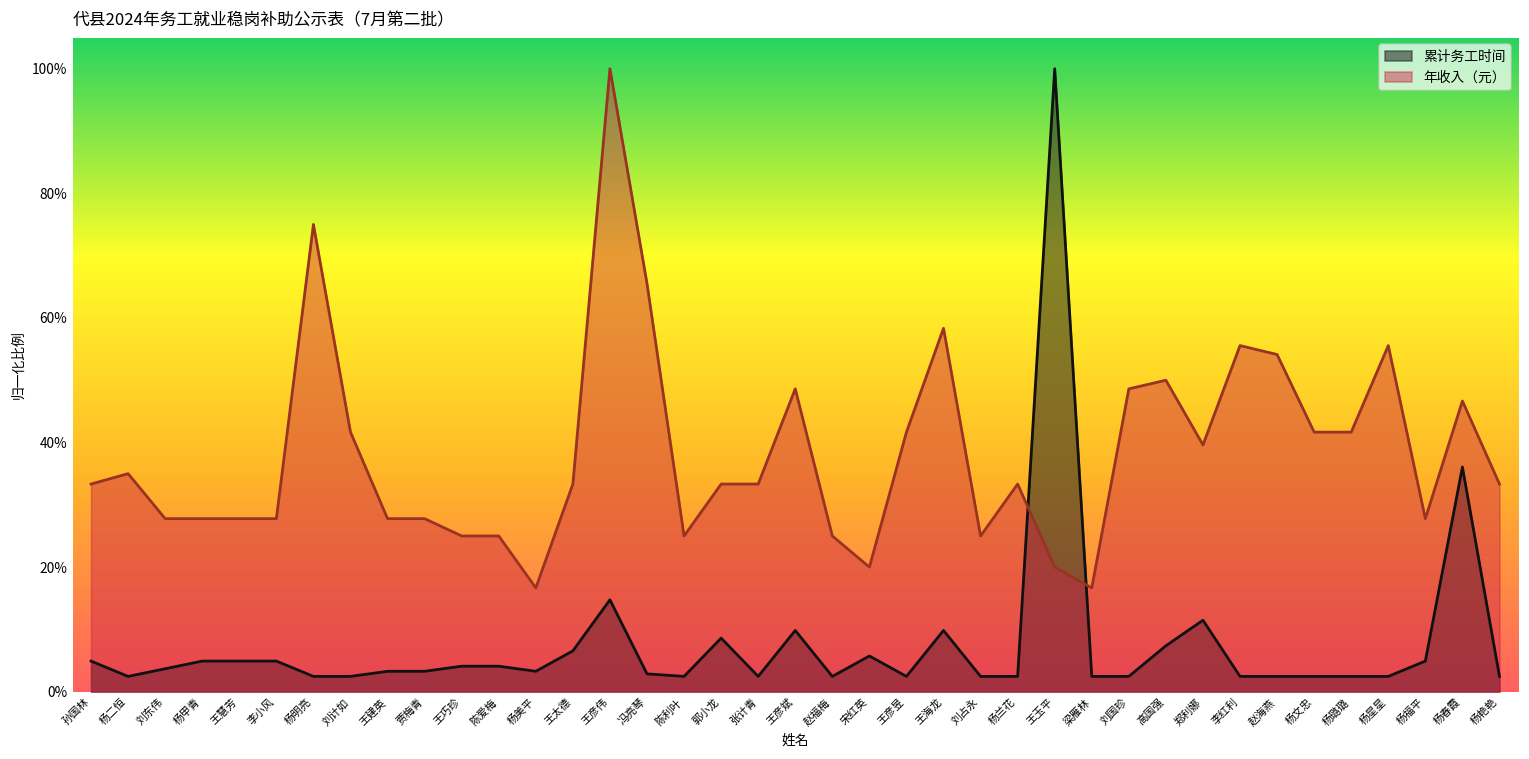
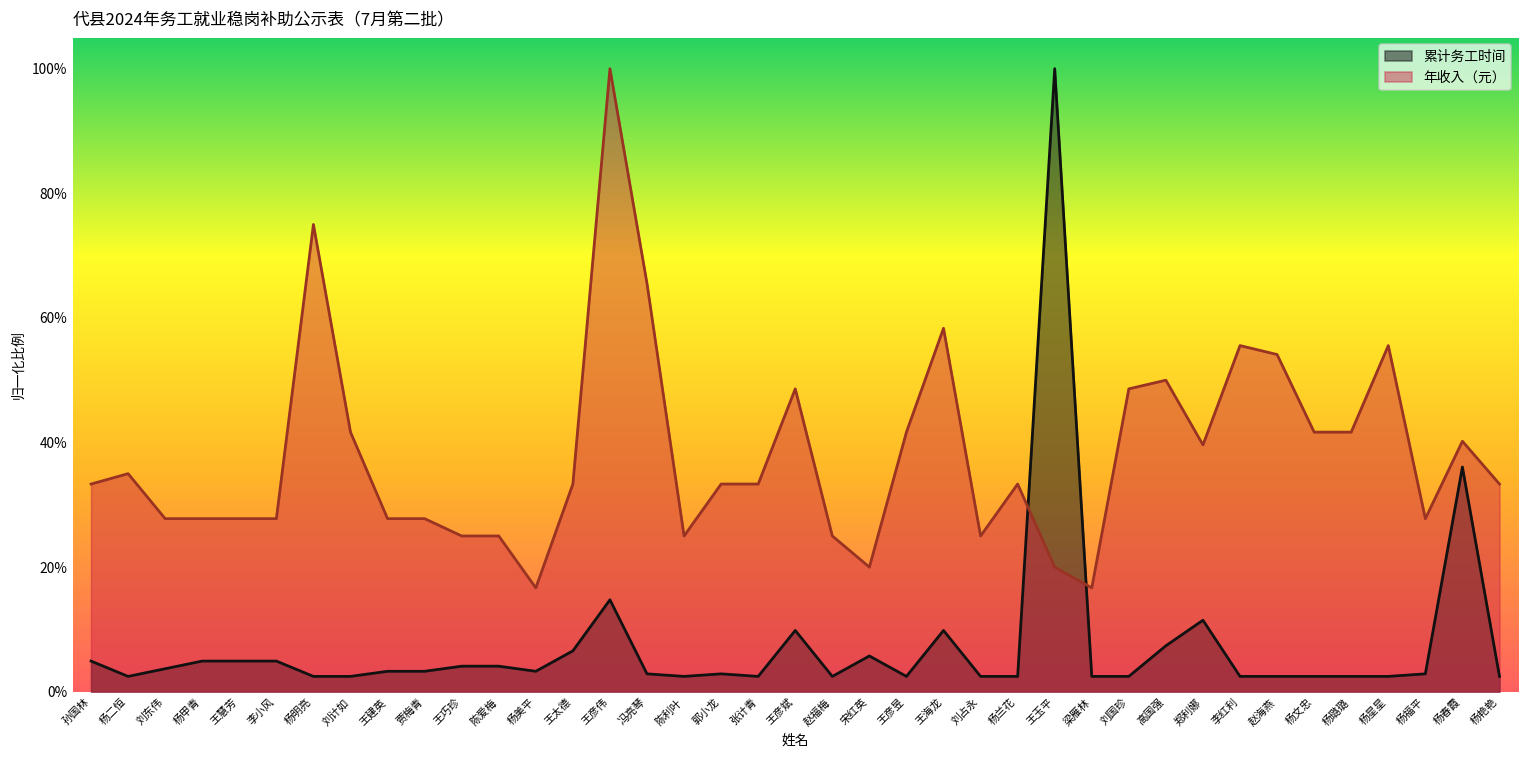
累计务工时间, 郭小龙: 9% -> 3%
累计务工时间, 杨福平: 5% -> 3%
年收入（元）, 杨春霞: 47% -> 40%
